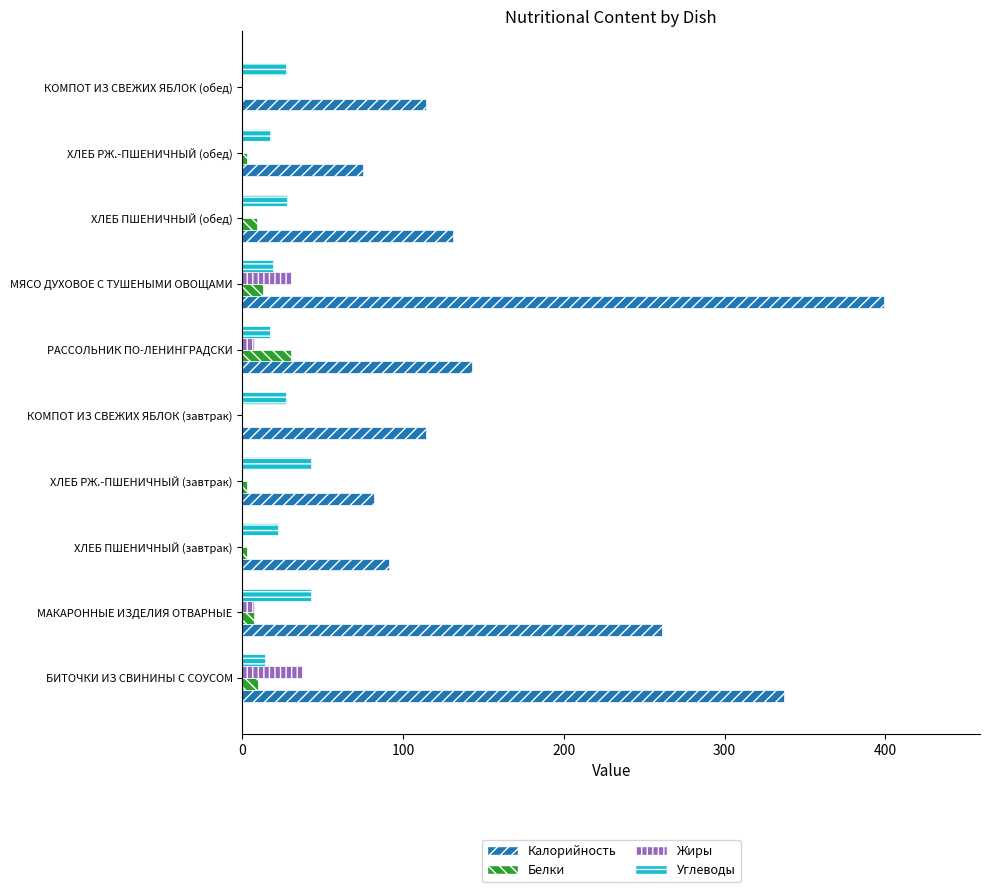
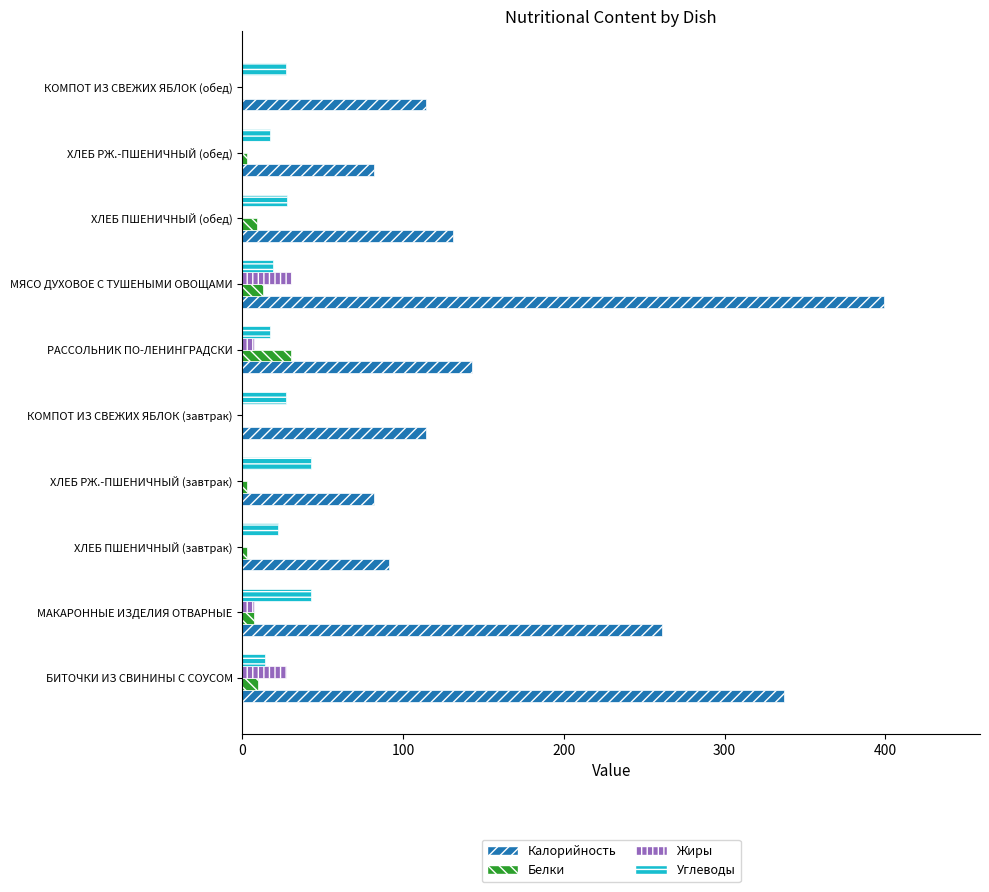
Калорийность, ХЛЕБ РЖ.-ПШЕНИЧНЫЙ (обед): 75 -> 82
Жиры, БИТОЧКИ ИЗ СВИНИНЫ С СОУСОМ: 37 -> 27
